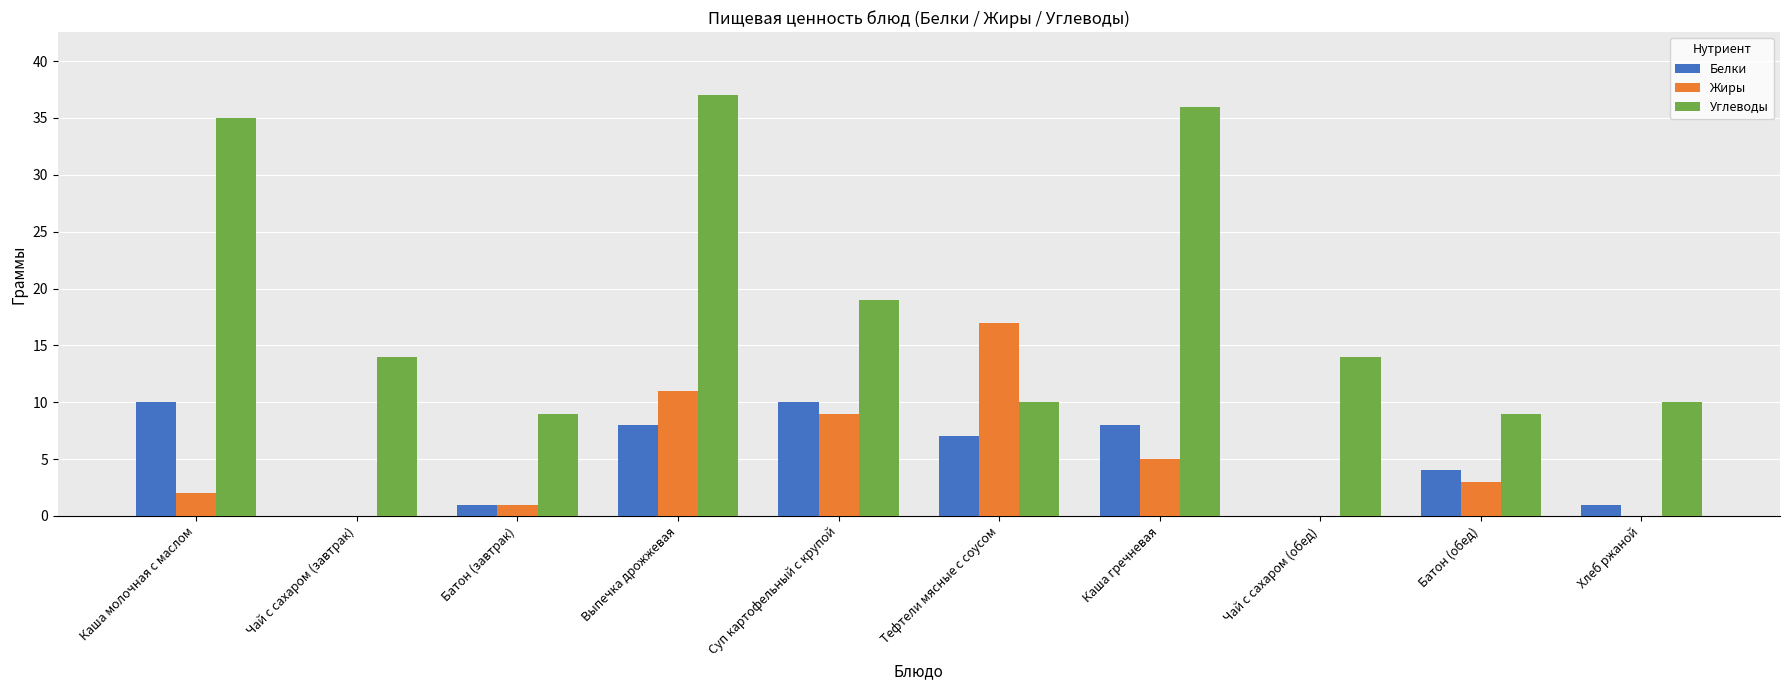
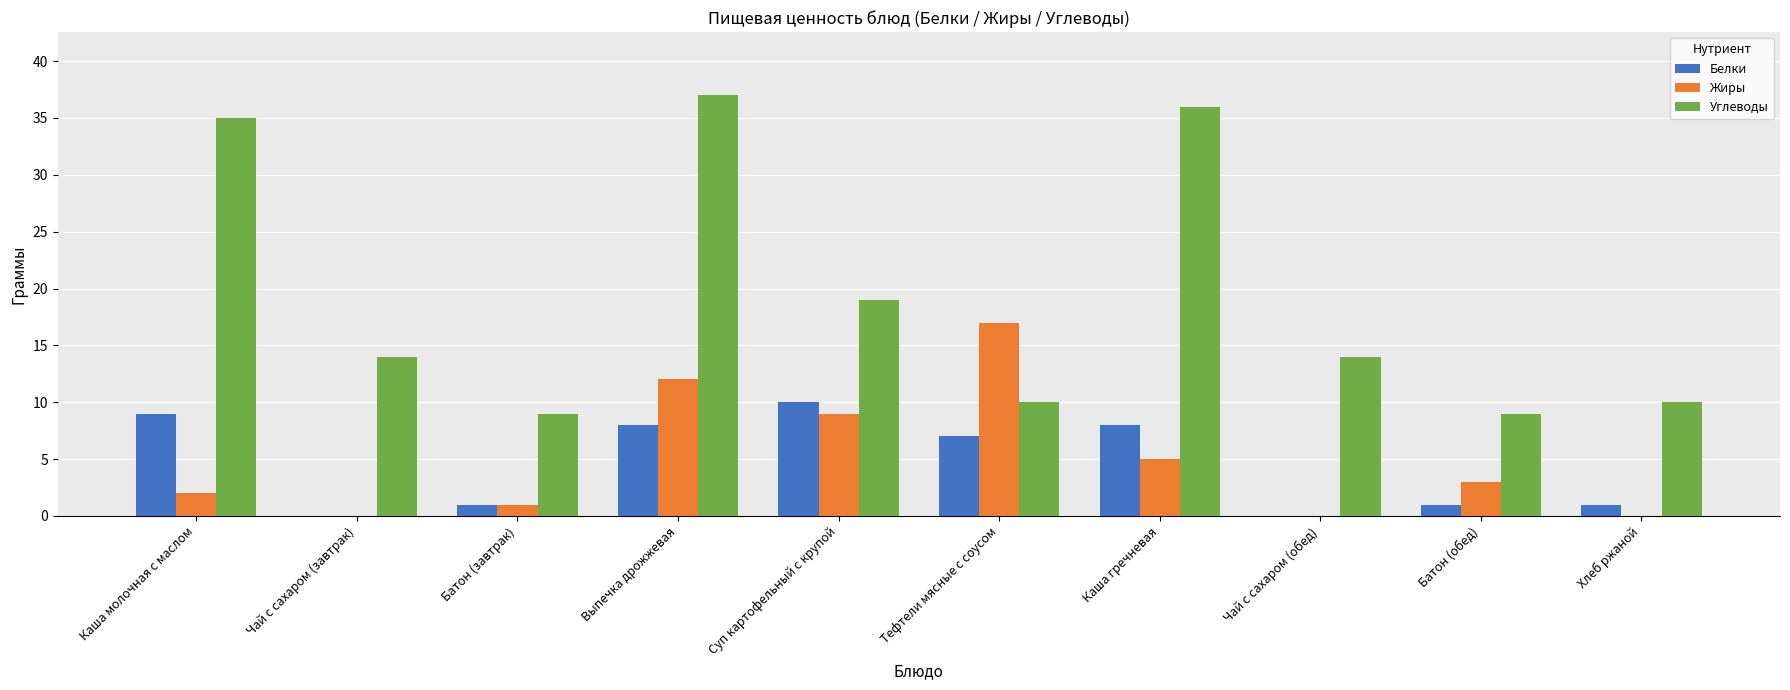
Белки, Каша молочная с маслом: 10 -> 9
Жиры, Выпечка дрожжевая: 11 -> 12
Белки, Батон (обед): 4 -> 1
